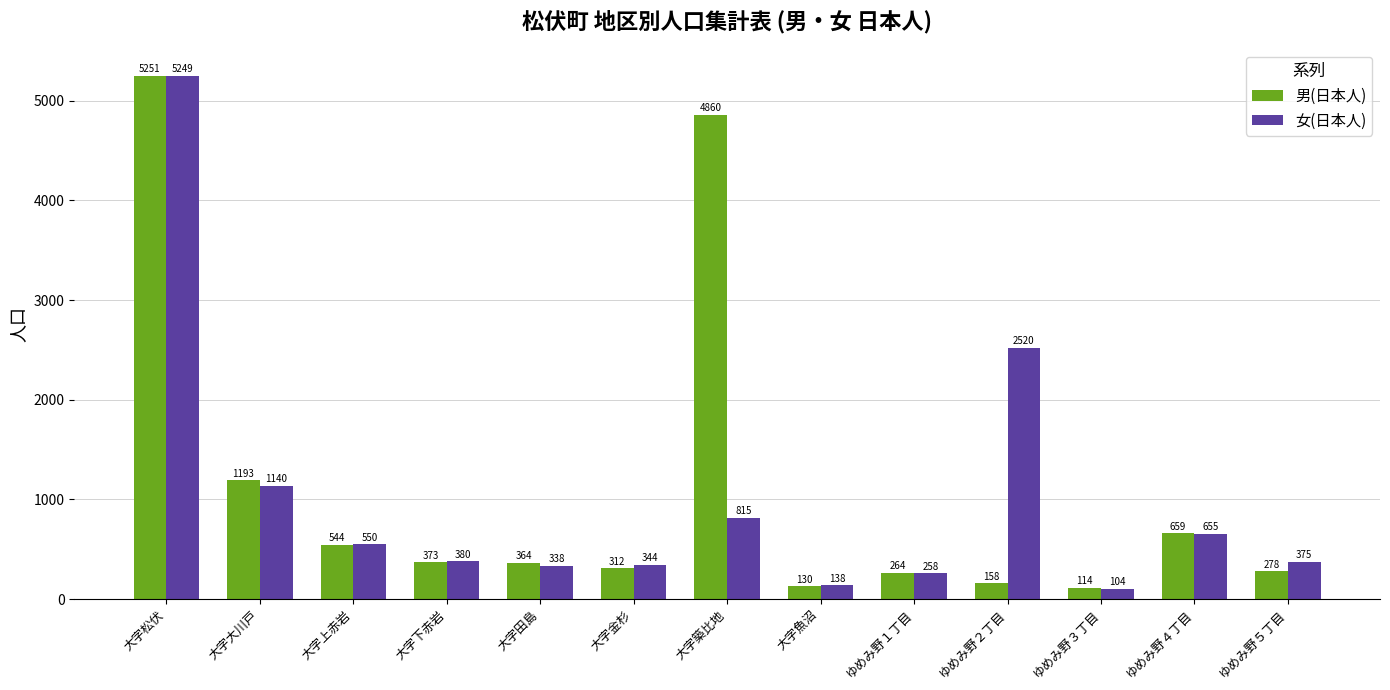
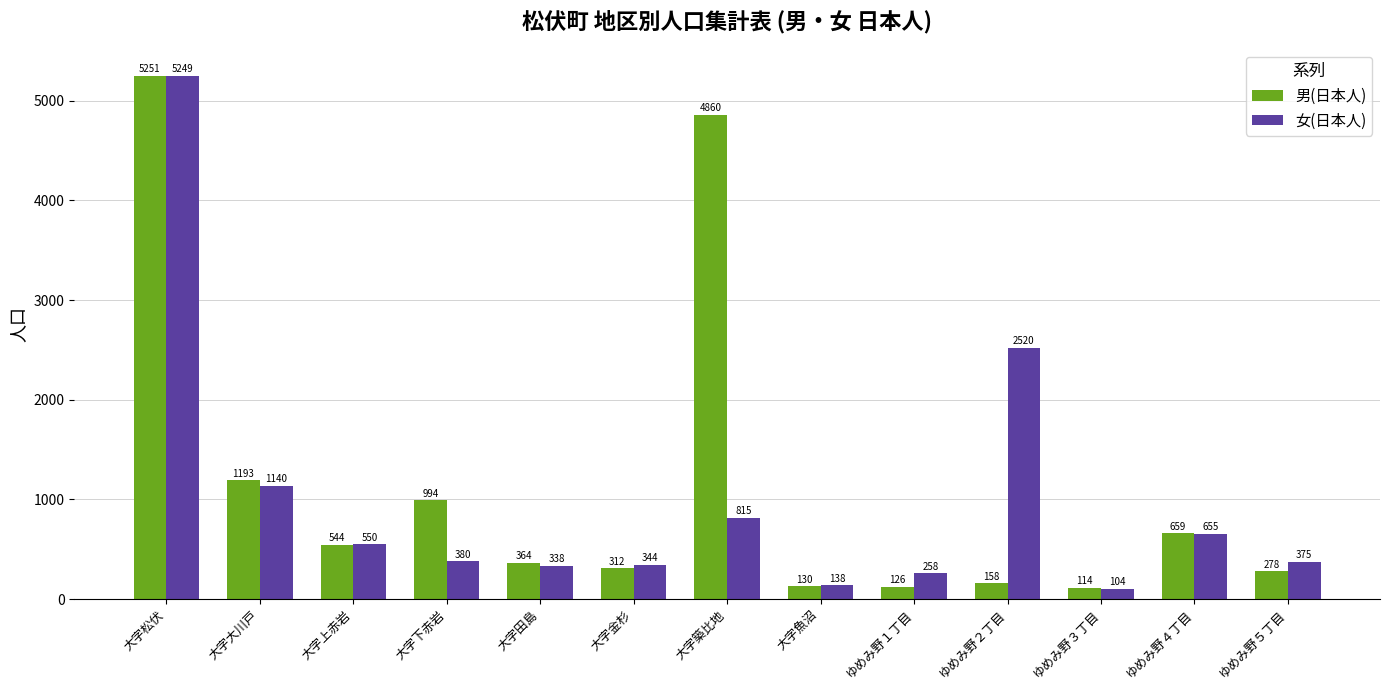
男(日本人), 大字下赤岩: 373 -> 994
男(日本人), ゆめみ野１丁目: 264 -> 126
